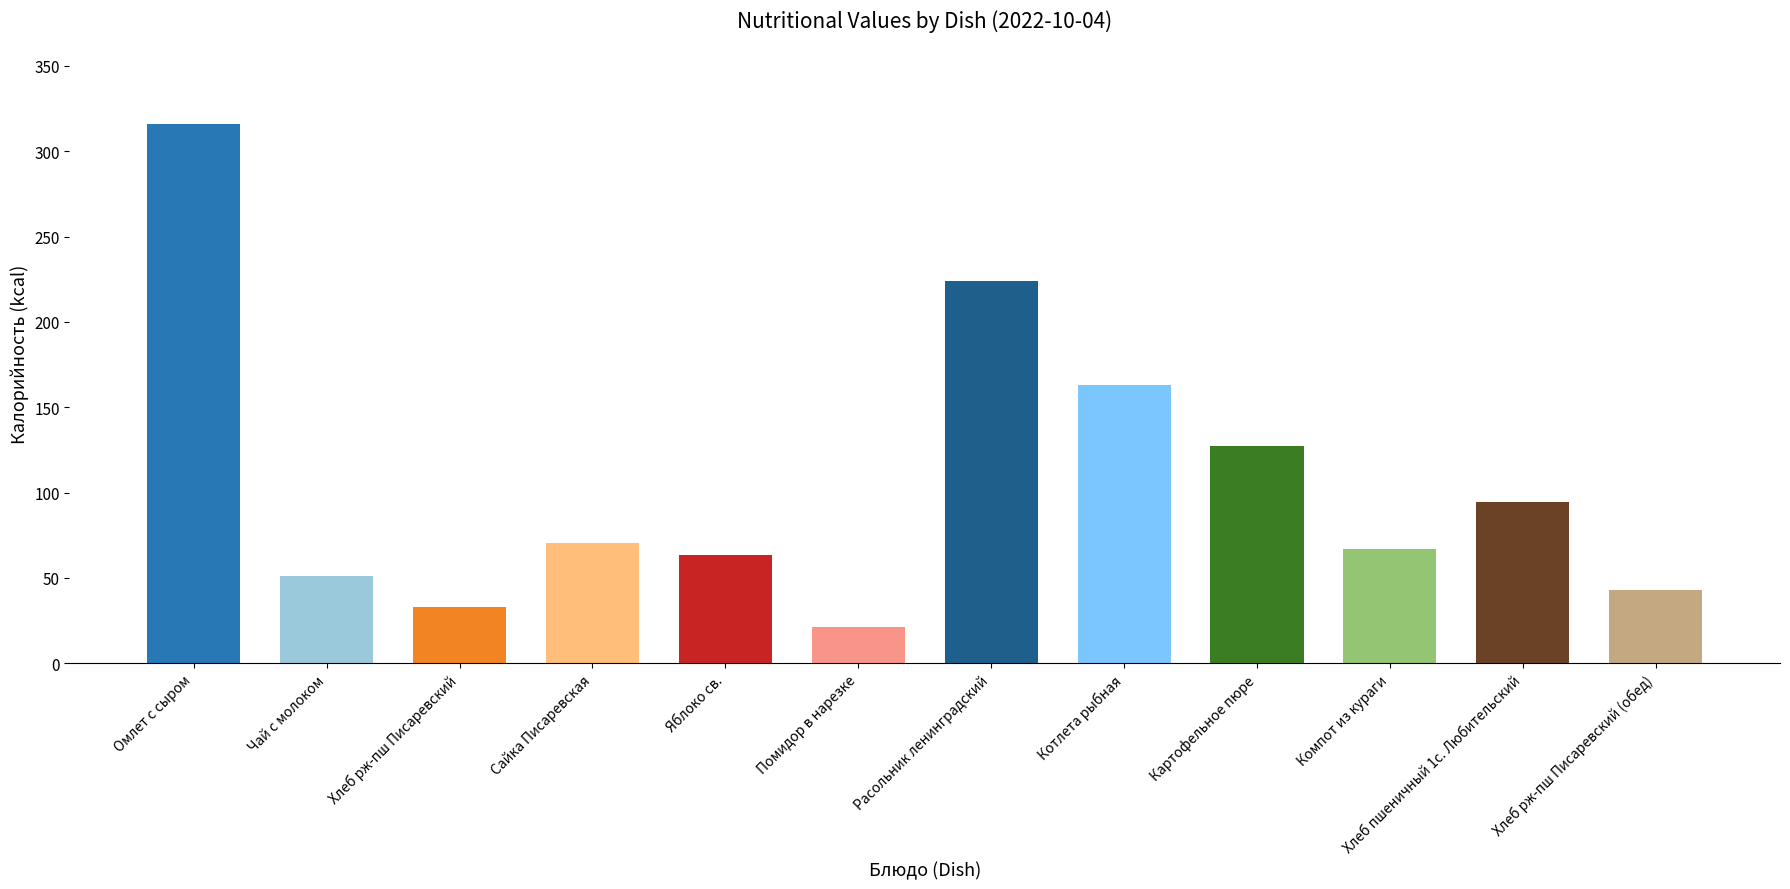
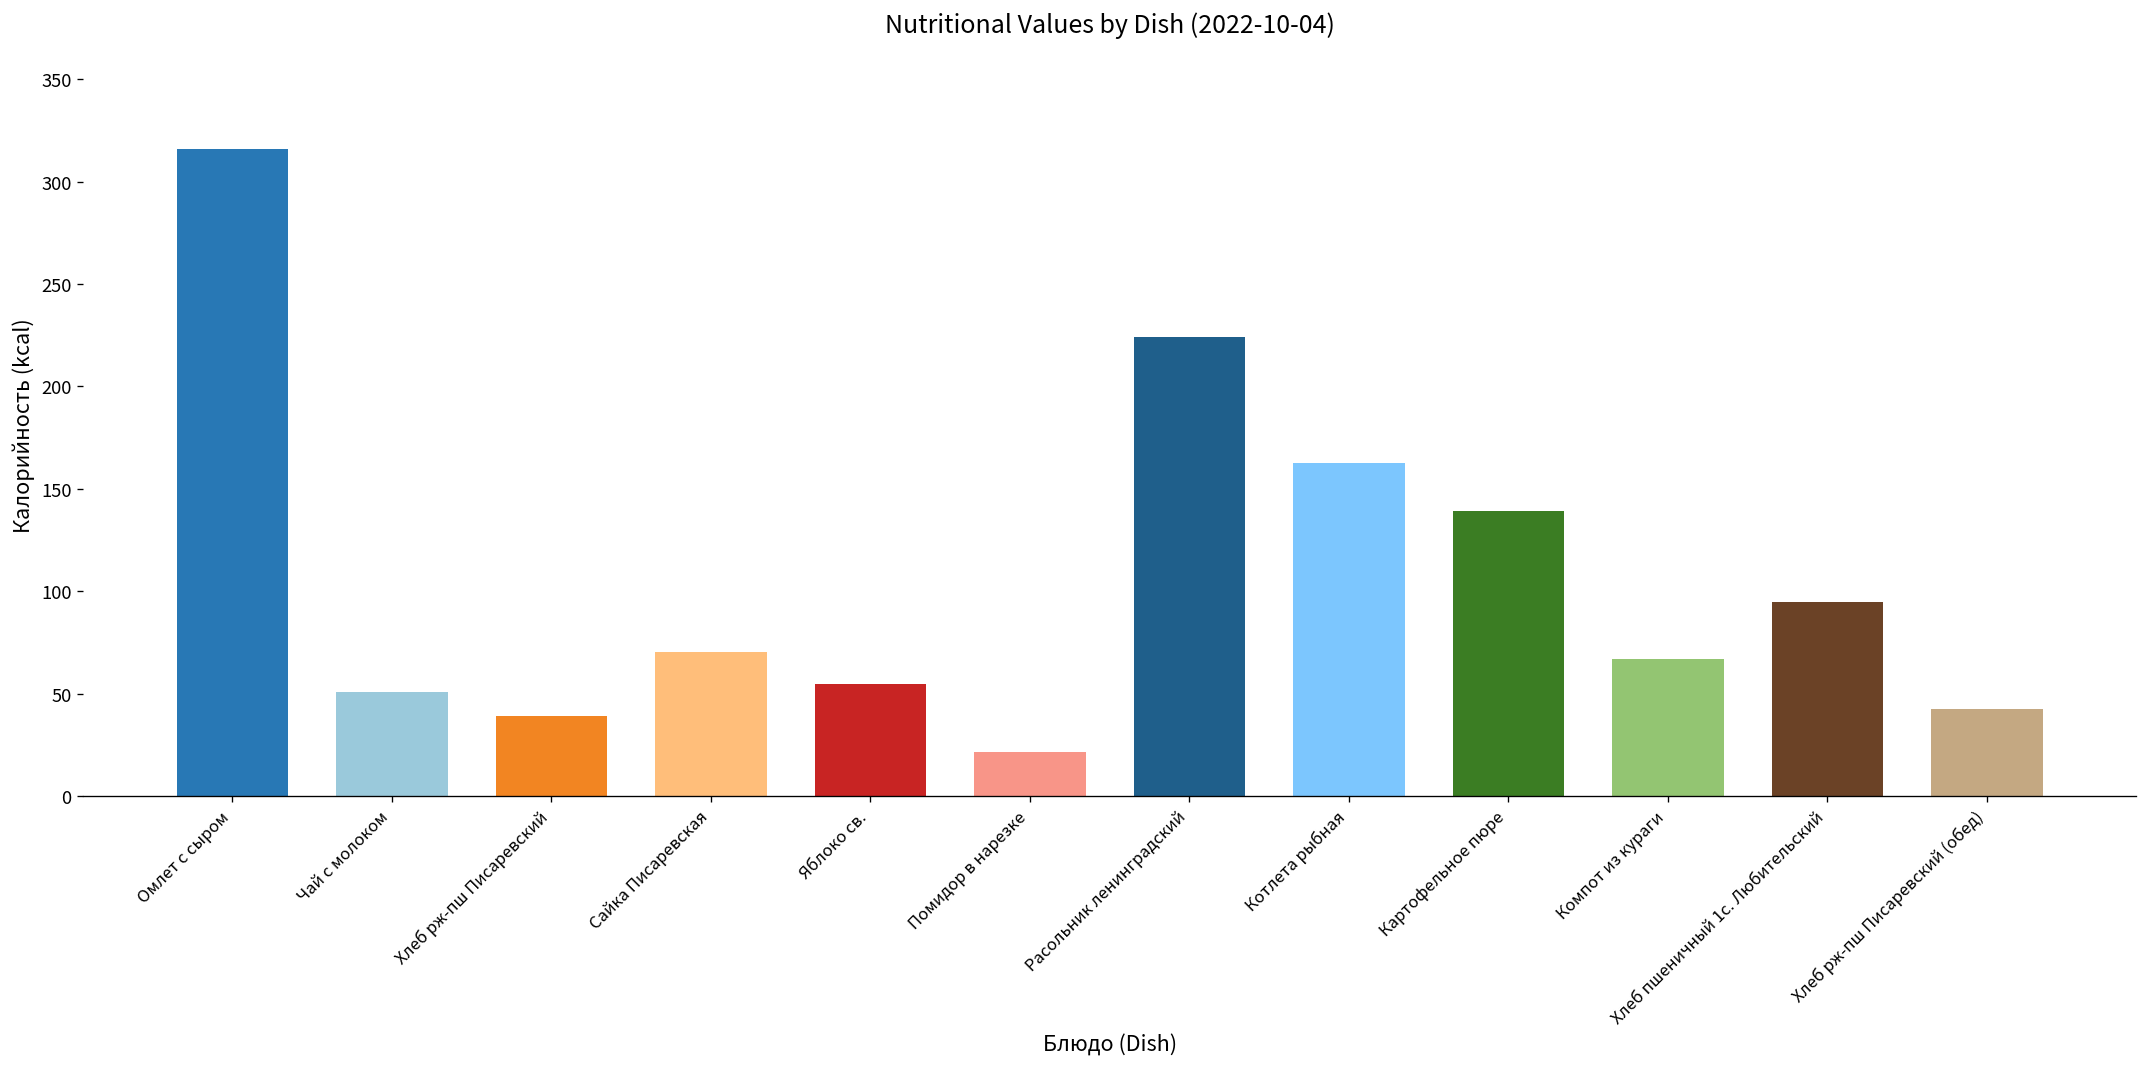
Хлеб рж-пш Писаревский: 33 -> 39
Яблоко св.: 64 -> 55
Картофельное пюре: 127 -> 139
